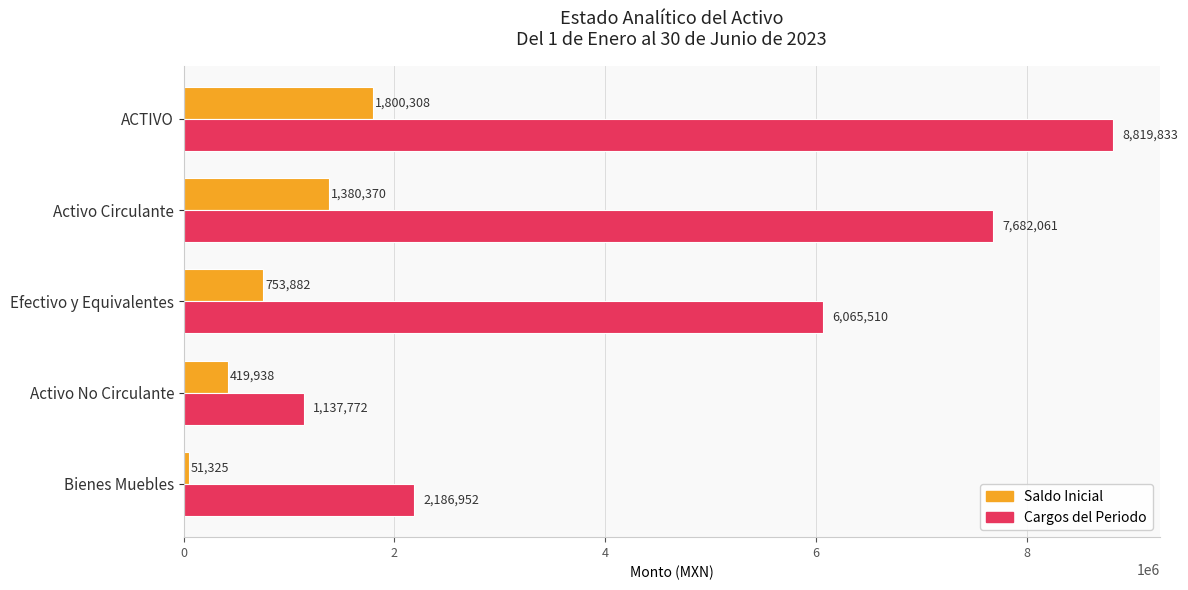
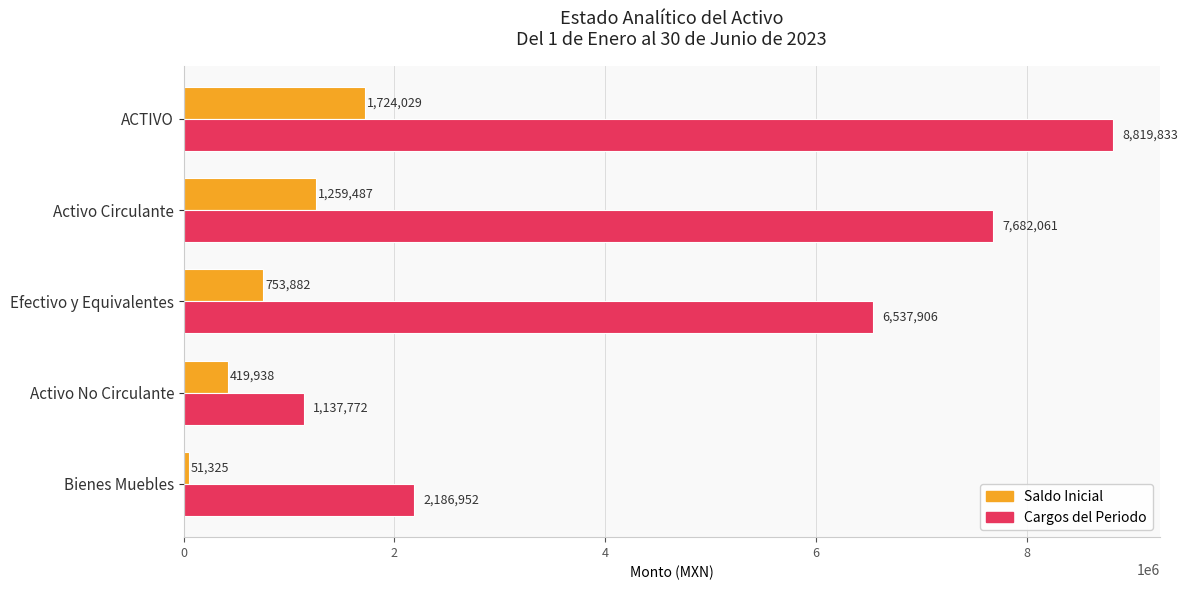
Saldo Inicial, ACTIVO: 1,800,308 -> 1,724,029
Saldo Inicial, Activo Circulante: 1,380,370 -> 1,259,487
Cargos del Periodo, Efectivo y Equivalentes: 6,065,510 -> 6,537,906
